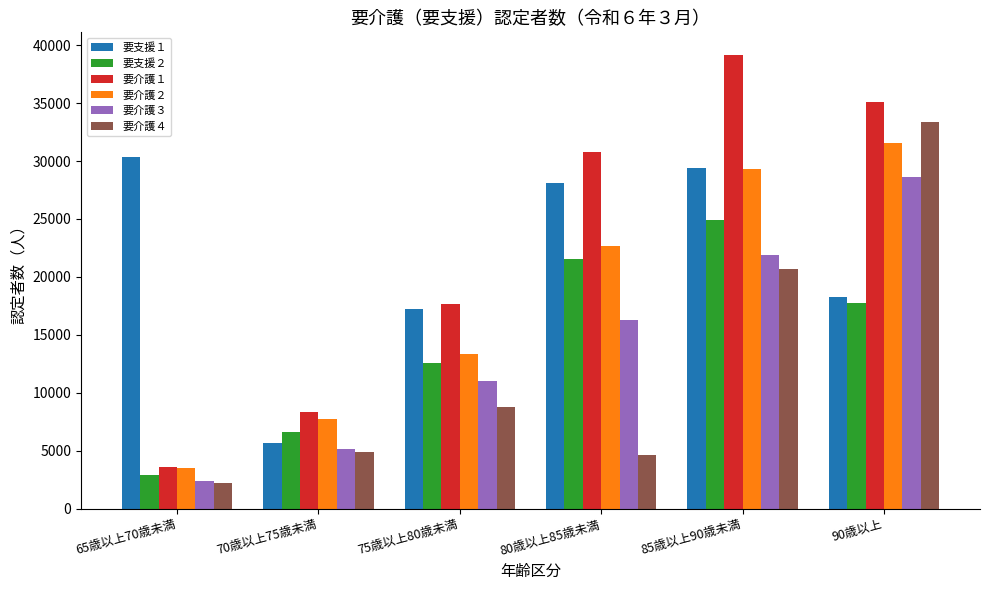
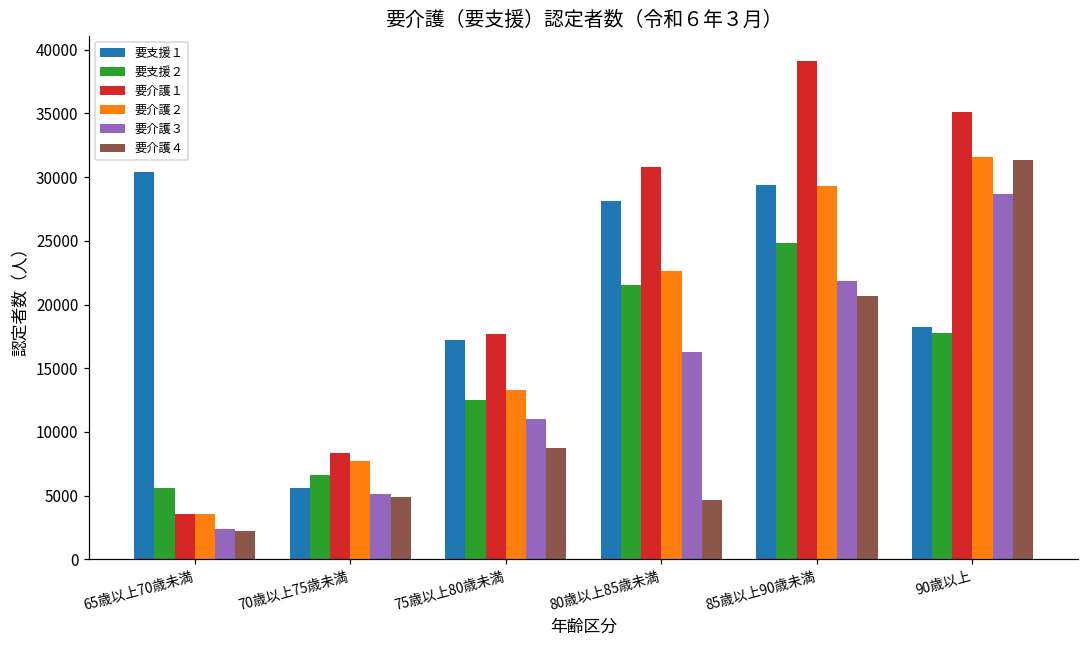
要支援２, 65歳以上70歳未満: 2900 -> 5600
要介護４, 90歳以上: 33400 -> 31300
